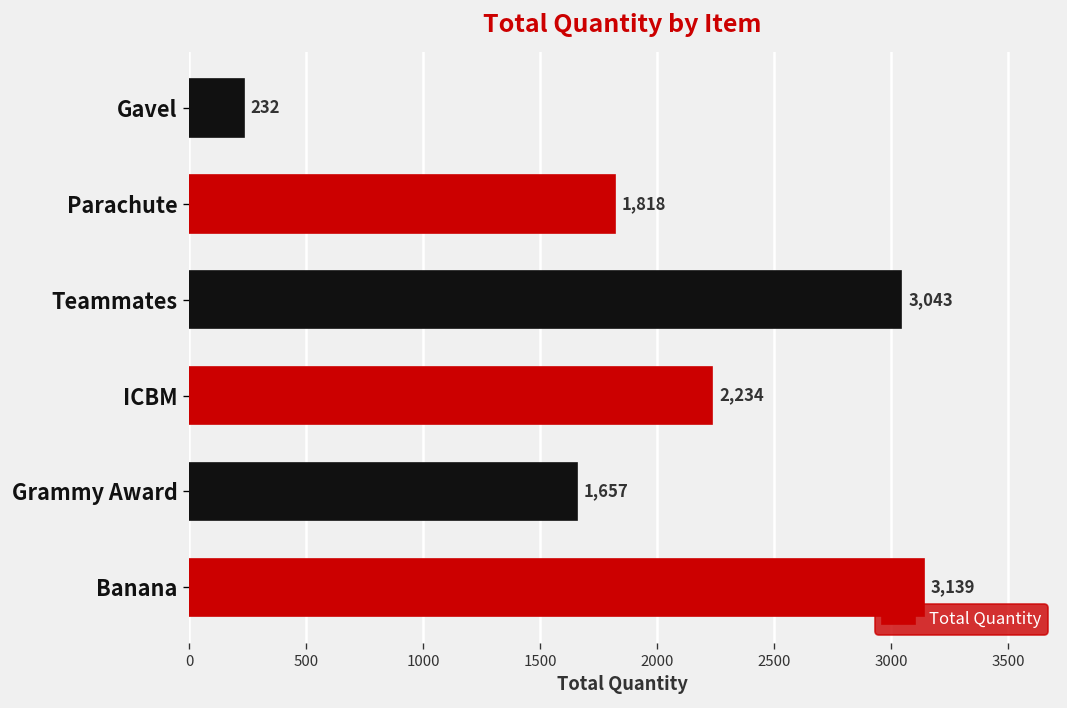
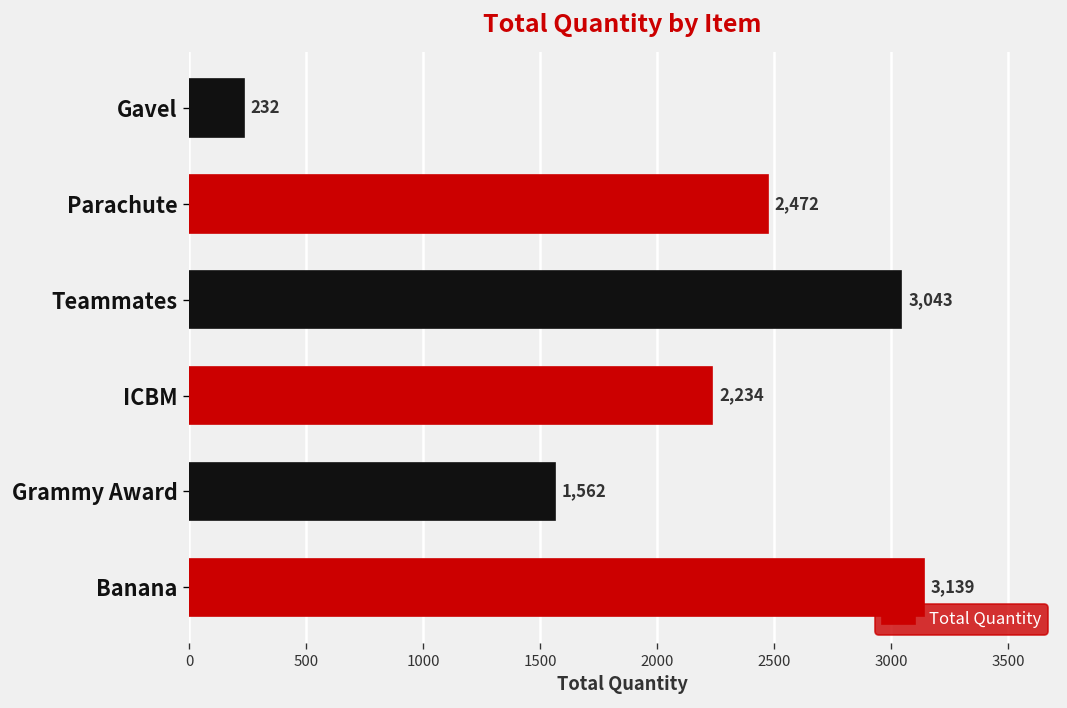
Parachute: 1,818 -> 2,472
Grammy Award: 1,657 -> 1,562
